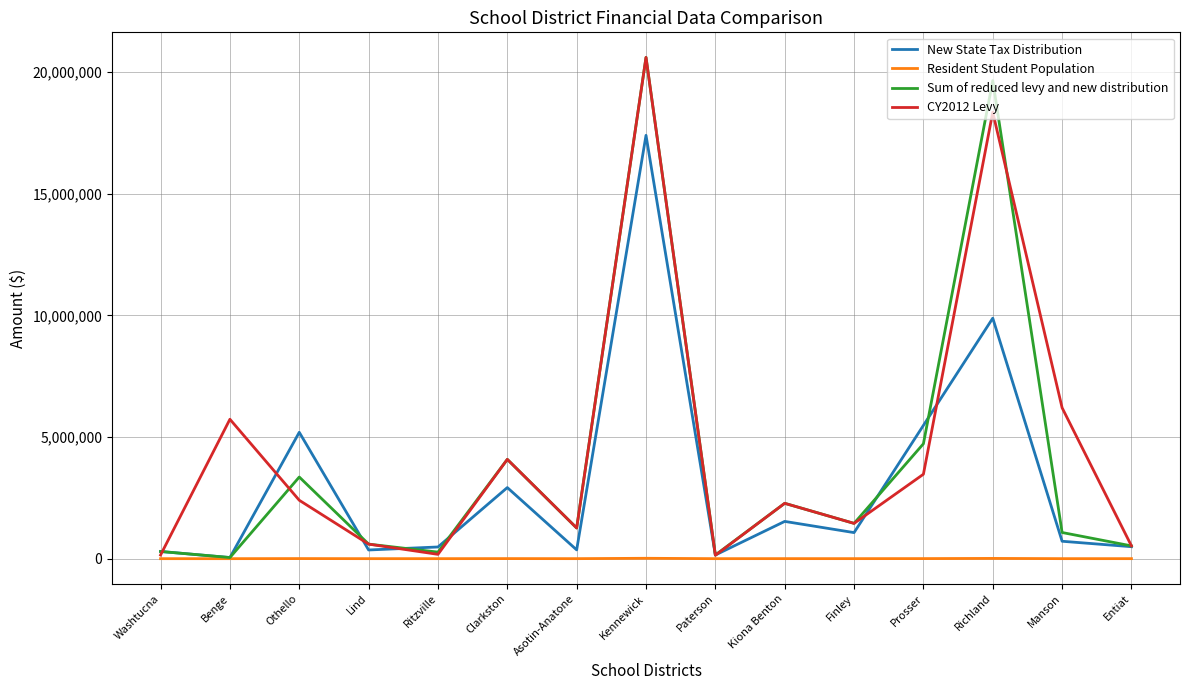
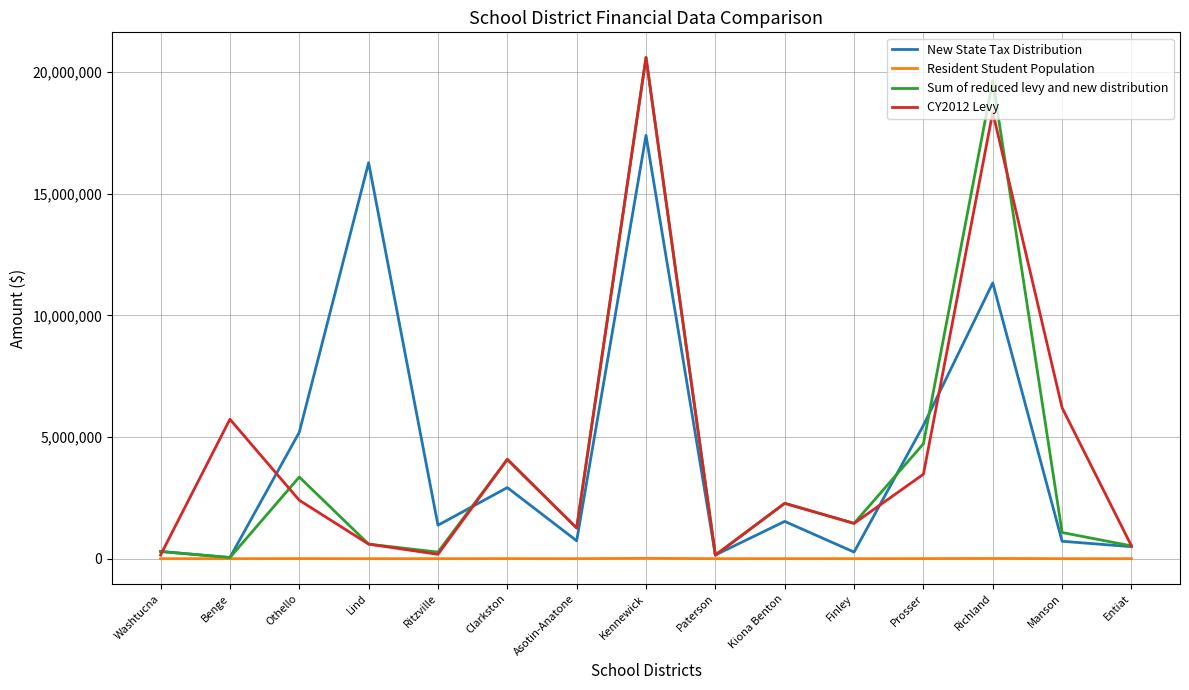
New State Tax Distribution, Lind: 400,000 -> 16,300,000
New State Tax Distribution, Ritzville: 500,000 -> 1,400,000
New State Tax Distribution, Asotin-Anatone: 400,000 -> 700,000
New State Tax Distribution, Finley: 1,100,000 -> 300,000
New State Tax Distribution, Richland: 9,900,000 -> 11,300,000
